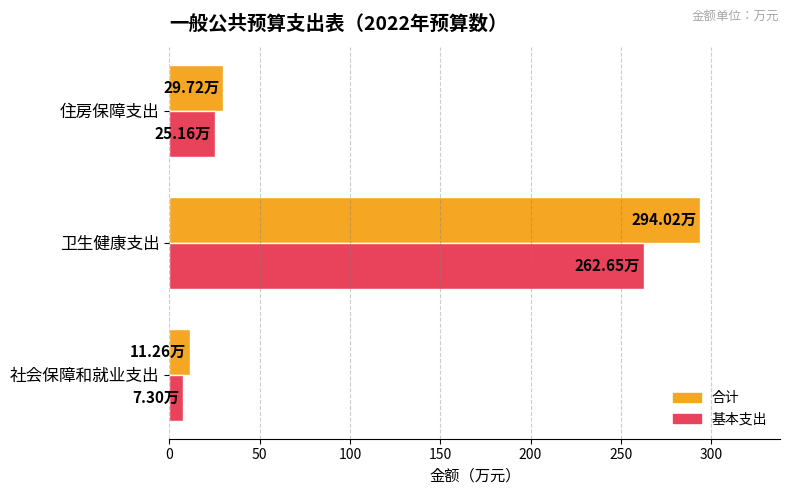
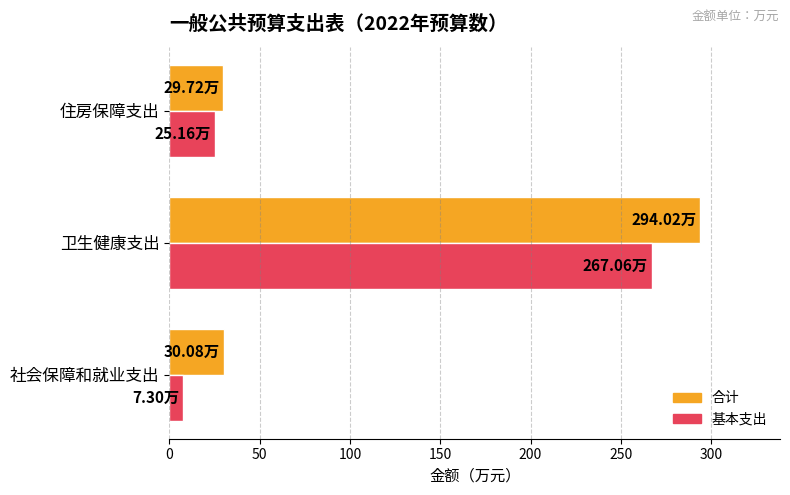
基本支出, 卫生健康支出: 262.65万 -> 267.06万
合计, 社会保障和就业支出: 11.26万 -> 30.08万
